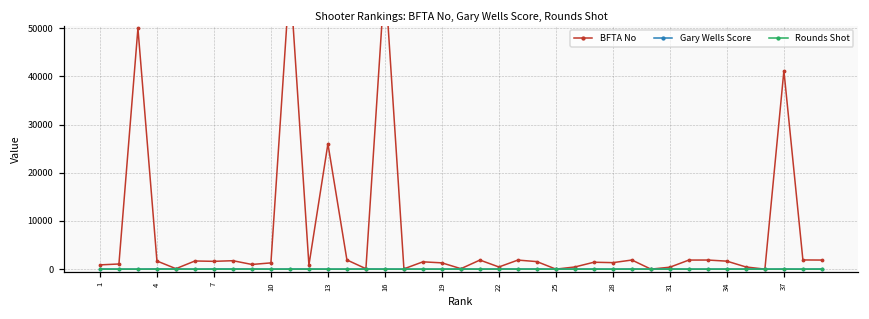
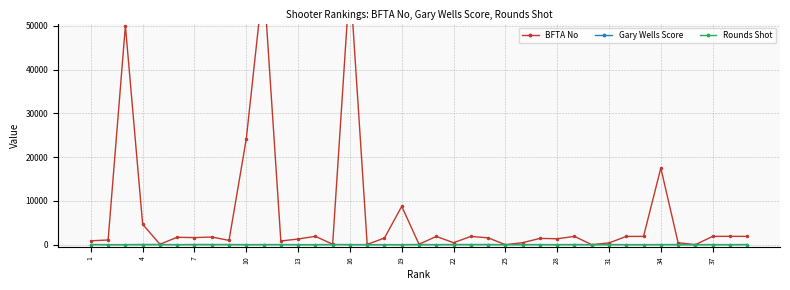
BFTA No, 4: 2000 -> 5000
BFTA No, 10: 1000 -> 24000
BFTA No, 13: 26000 -> 1000
BFTA No, 19: 1000 -> 9000
BFTA No, 34: 2000 -> 17000
BFTA No, 37: 41000 -> 2000
